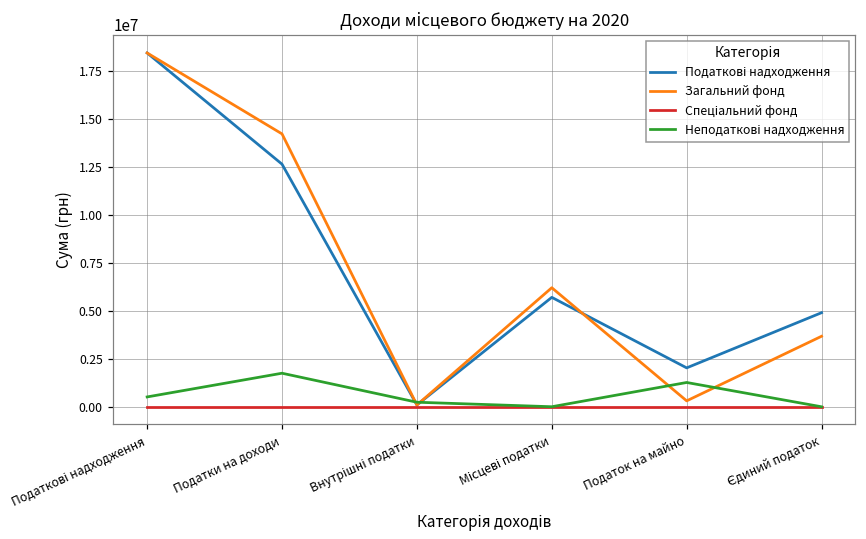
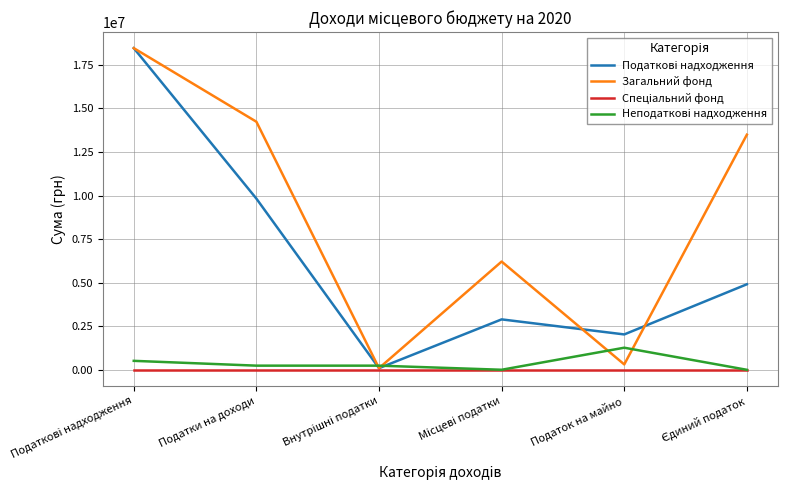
Податкові надходження, Податки на доходи: 12700000 -> 9800000
Неподаткові надходження, Податки на доходи: 1800000 -> 200000
Податкові надходження, Місцеві податки: 5700000 -> 2900000
Загальний фонд, Єдиний податок: 3700000 -> 13500000
